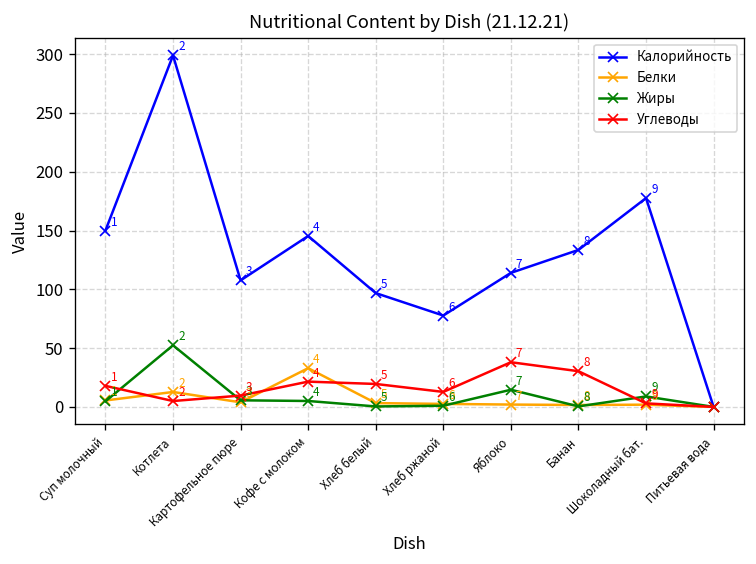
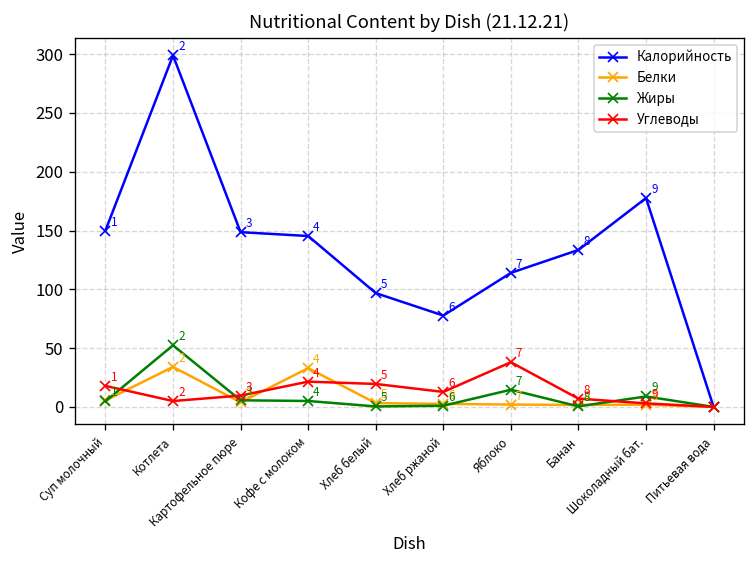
Белки, Котлета: 10 -> 30
Калорийность, Картофельное пюре: 110 -> 150
Углеводы, Банан: 30 -> 10
